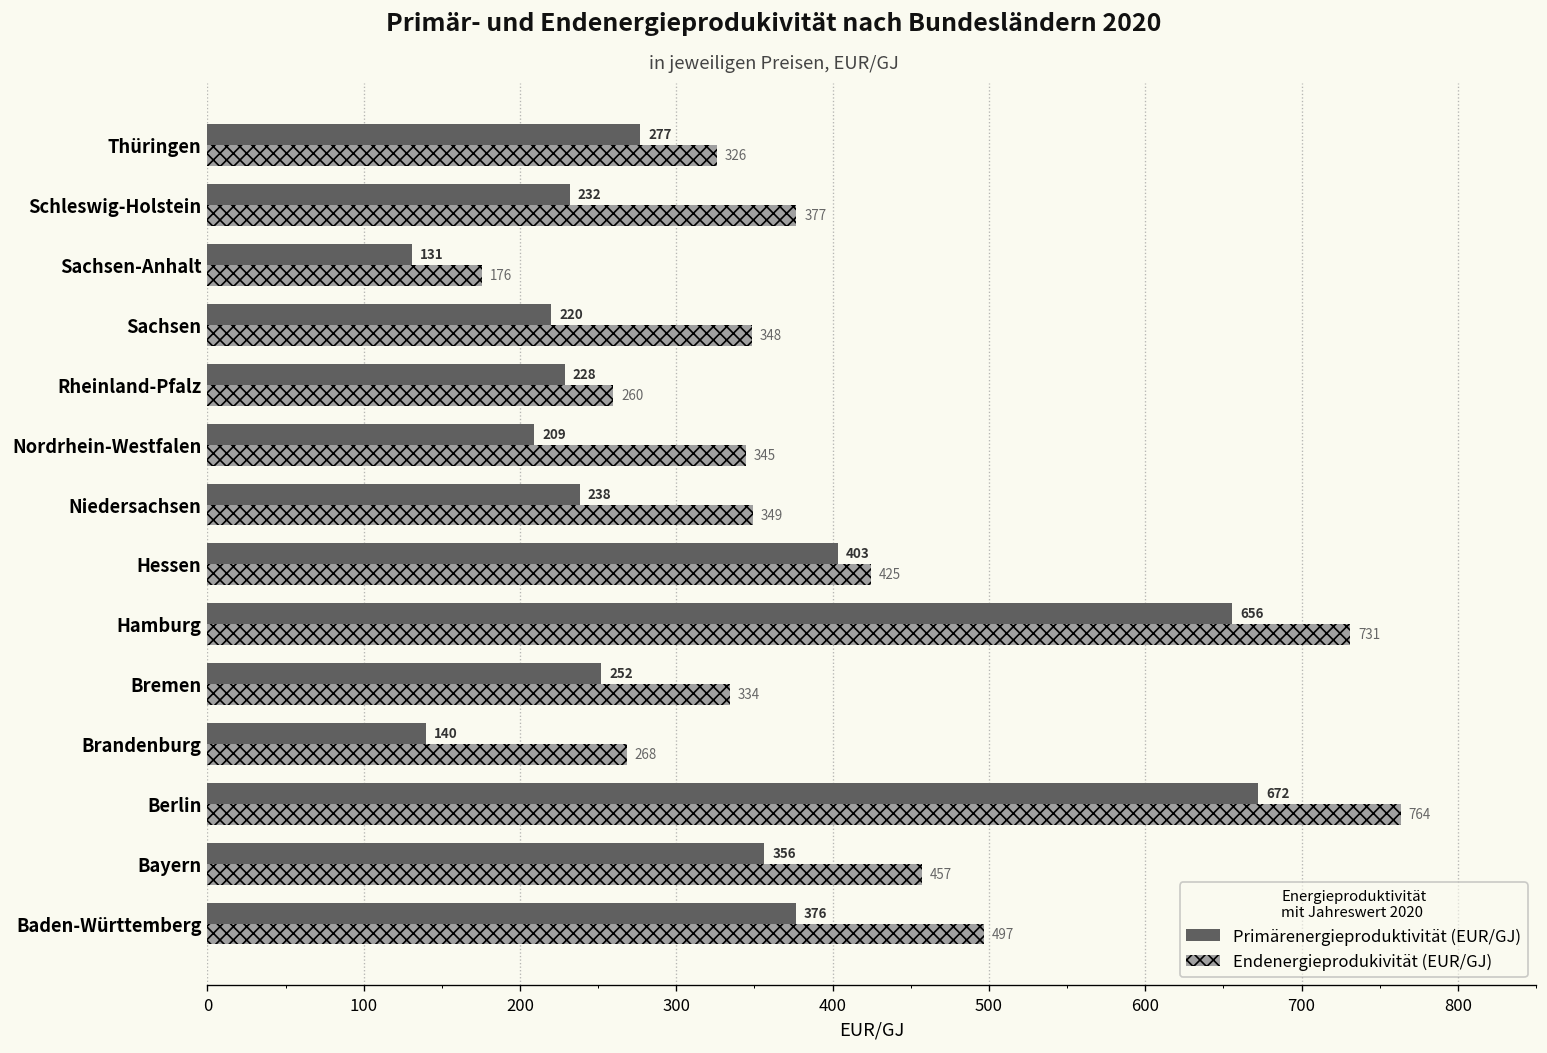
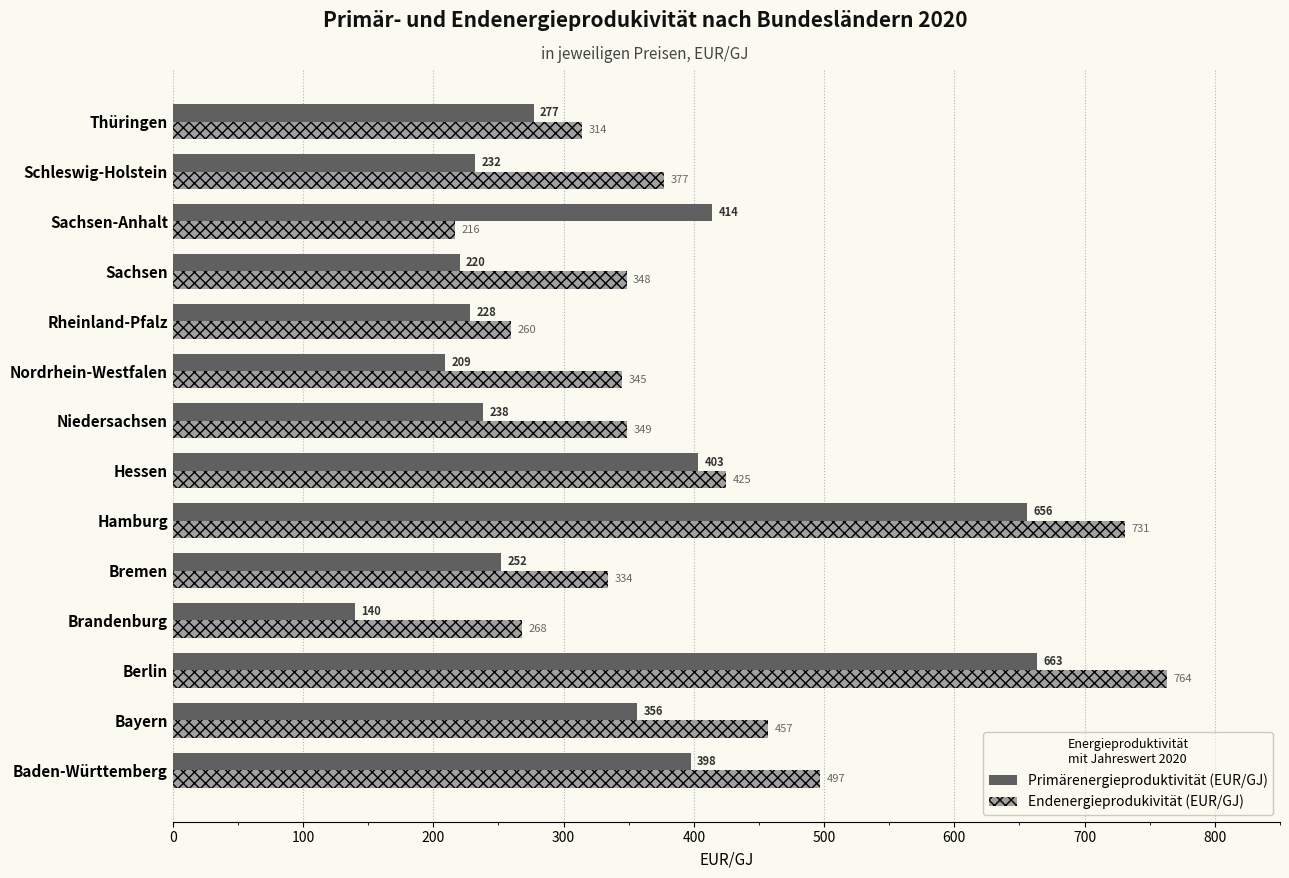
Endenergieprodukivität (EUR/GJ), Thüringen: 326 -> 314
Primärenergieproduktivität (EUR/GJ), Sachsen-Anhalt: 131 -> 414
Endenergieprodukivität (EUR/GJ), Sachsen-Anhalt: 176 -> 216
Primärenergieproduktivität (EUR/GJ), Berlin: 672 -> 663
Primärenergieproduktivität (EUR/GJ), Baden-Württemberg: 376 -> 398
